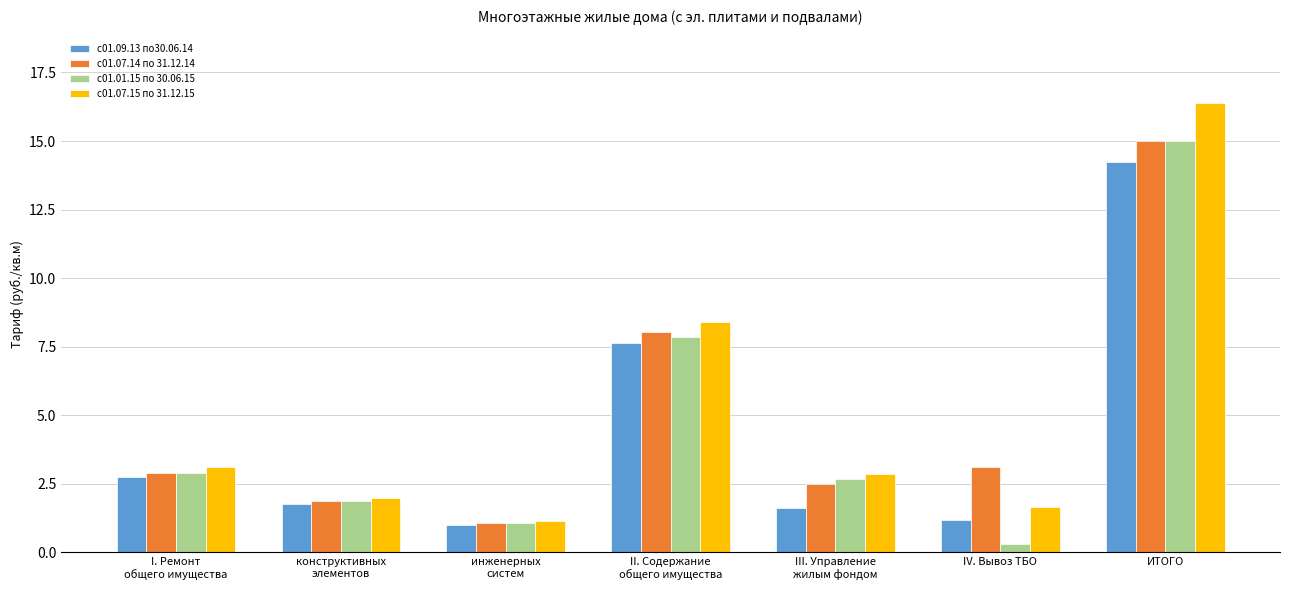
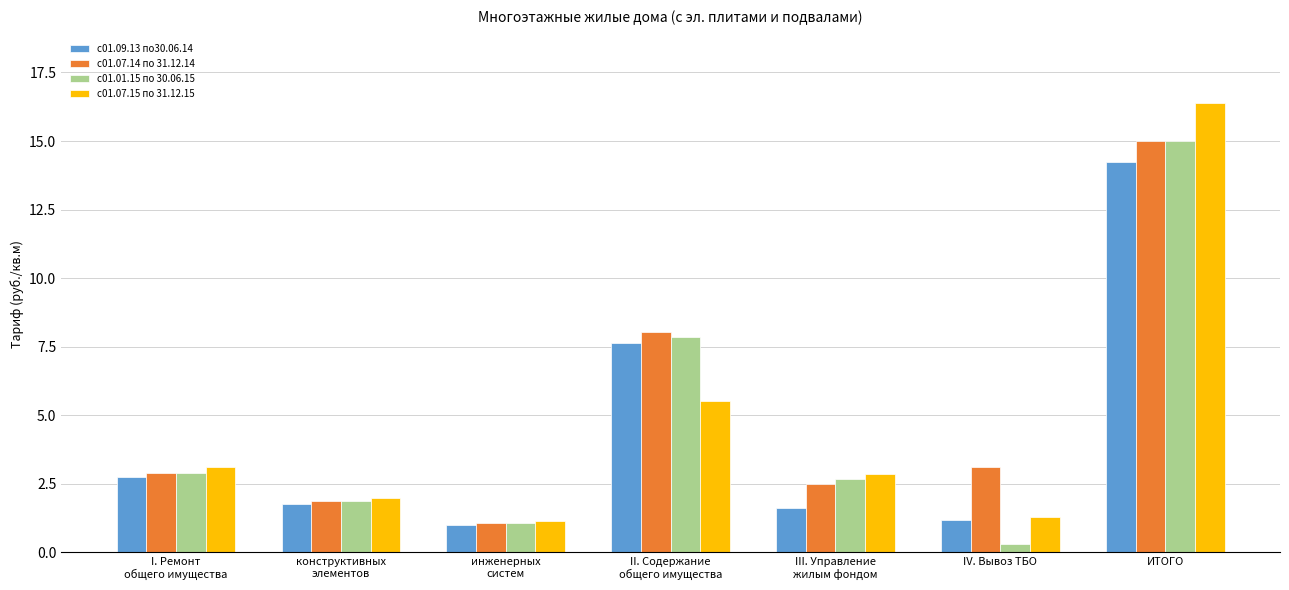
с01.07.15 по 31.12.15, II. Содержание общего имущества: 8.4 -> 5.5
с01.07.15 по 31.12.15, IV. Вывоз ТБО: 1.7 -> 1.3
